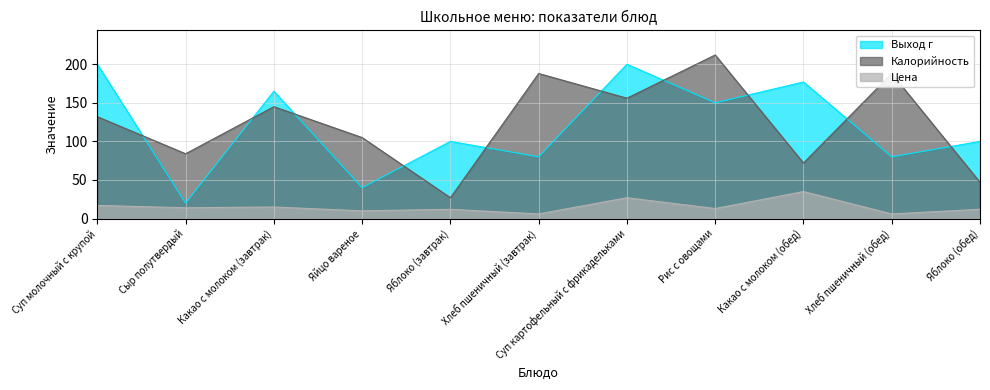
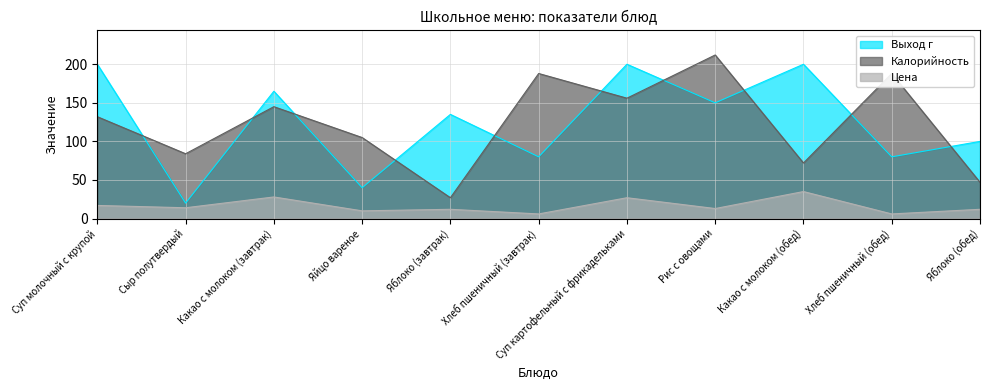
Цена, Какао с молоком (завтрак): 20 -> 30
Выход г, Яблоко (завтрак): 100 -> 140
Выход г, Какао с молоком (обед): 180 -> 200
